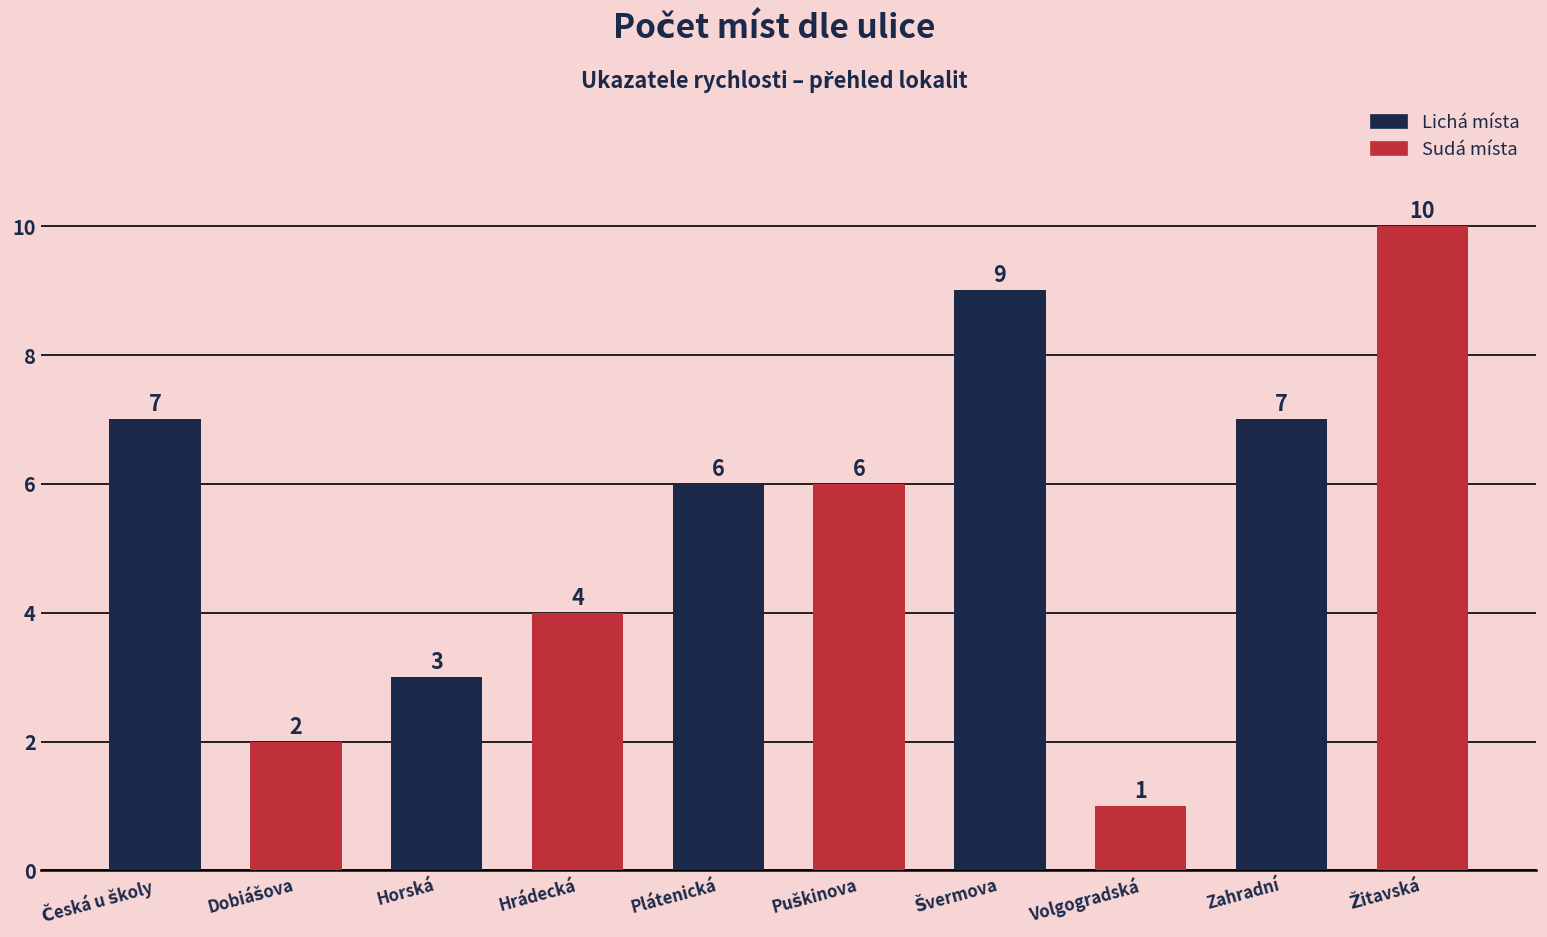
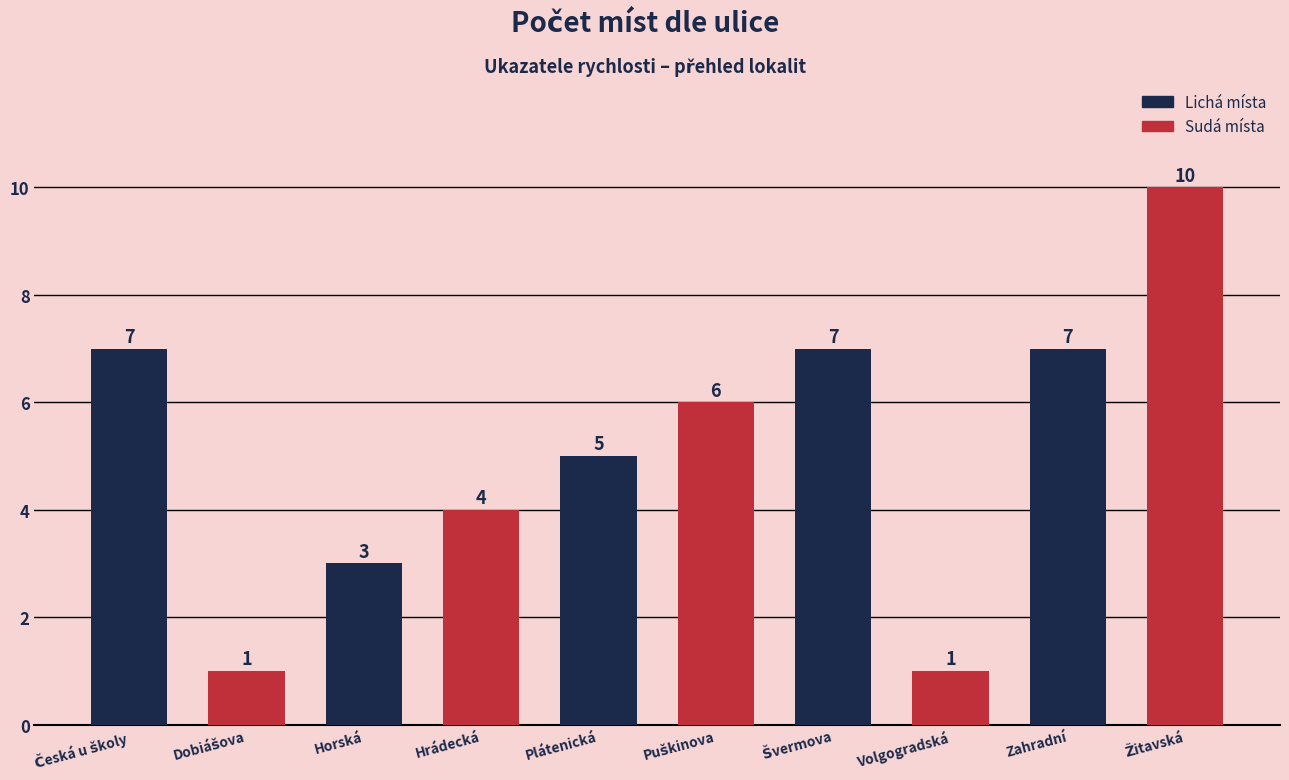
Dobiášova: 2 -> 1
Plátenická: 6 -> 5
Švermova: 9 -> 7
